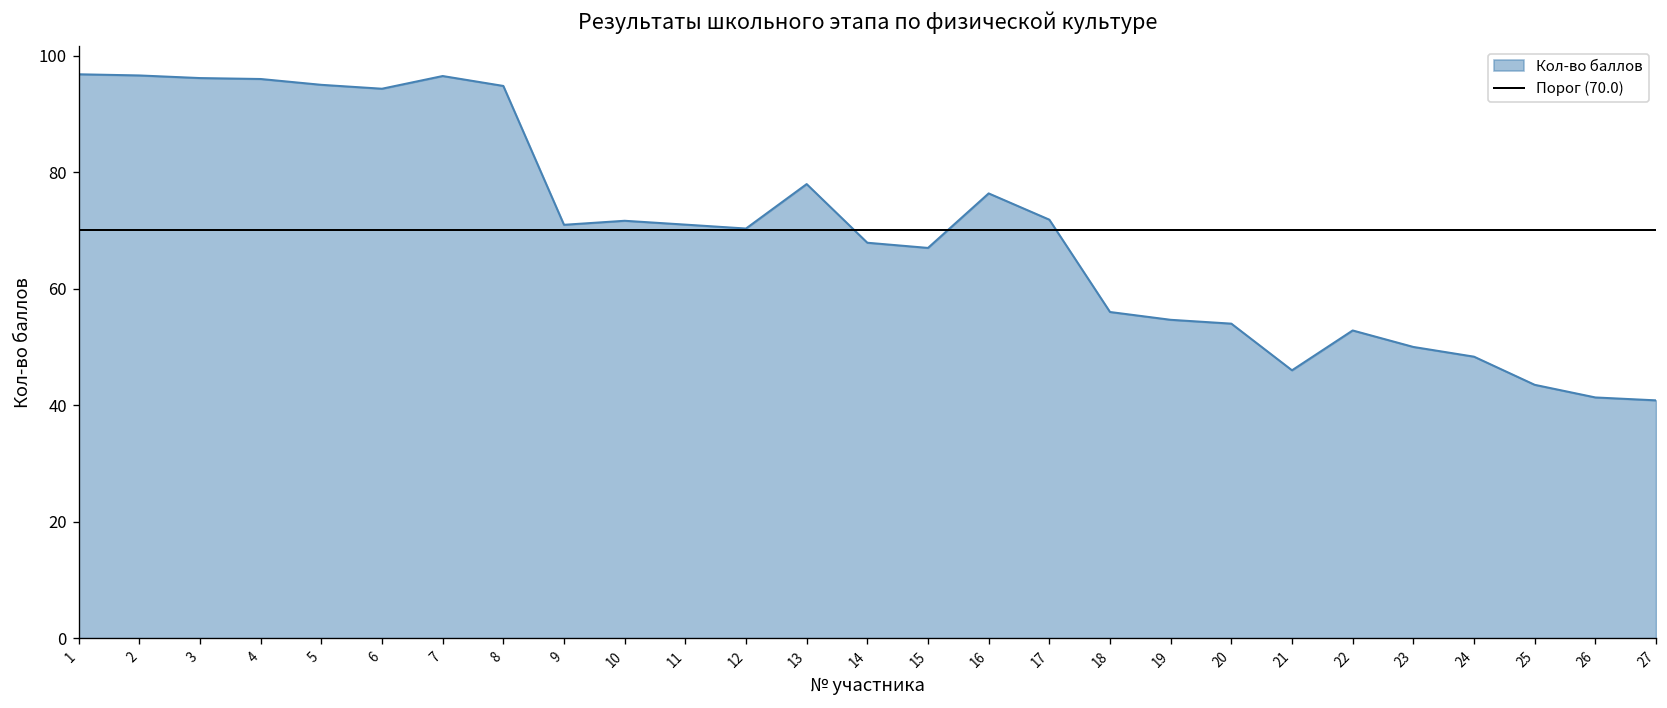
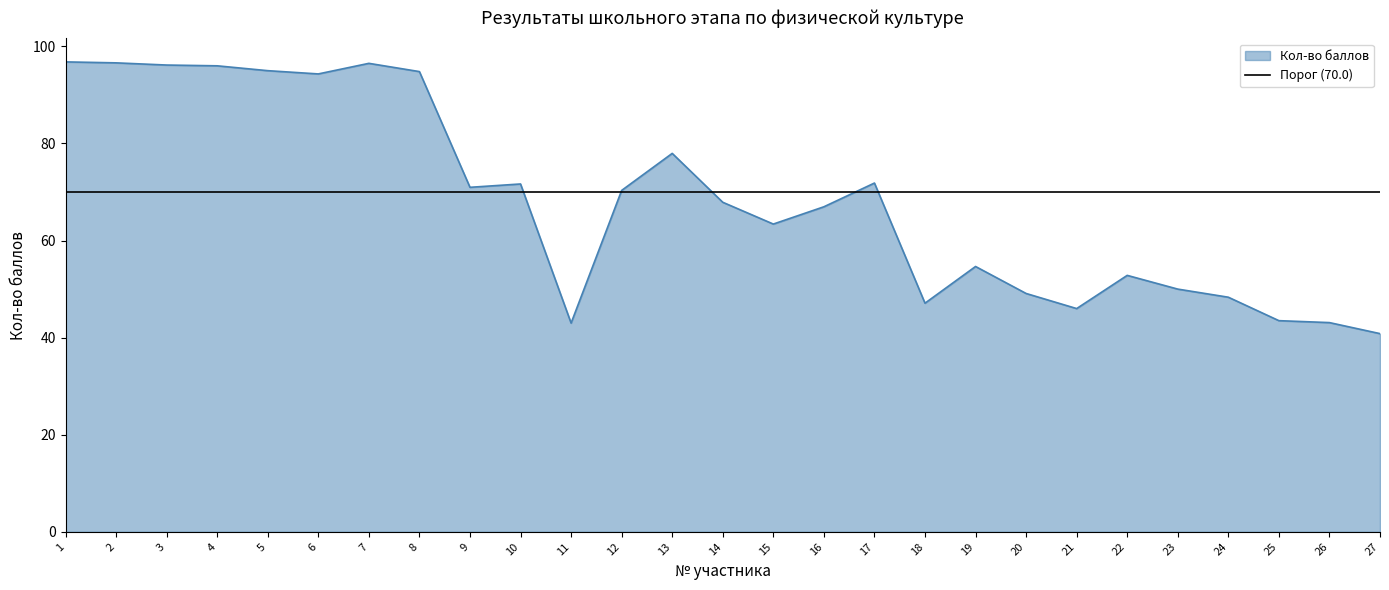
11: 71 -> 43
15: 67 -> 63
16: 76 -> 67
18: 56 -> 47
20: 54 -> 49
26: 41 -> 43
